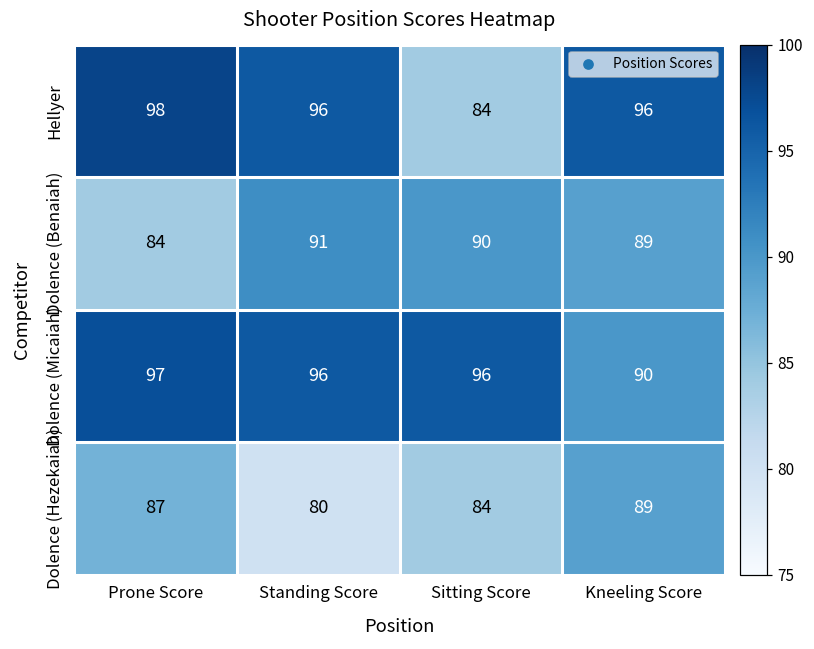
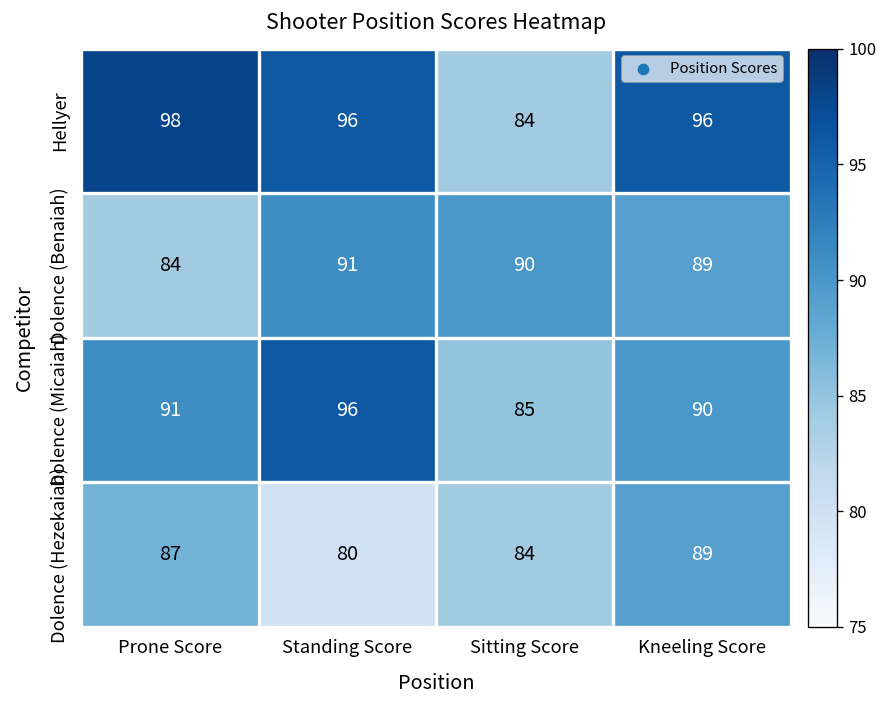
Dolence (Micaiah), Prone Score: 97 -> 91
Dolence (Micaiah), Sitting Score: 96 -> 85
